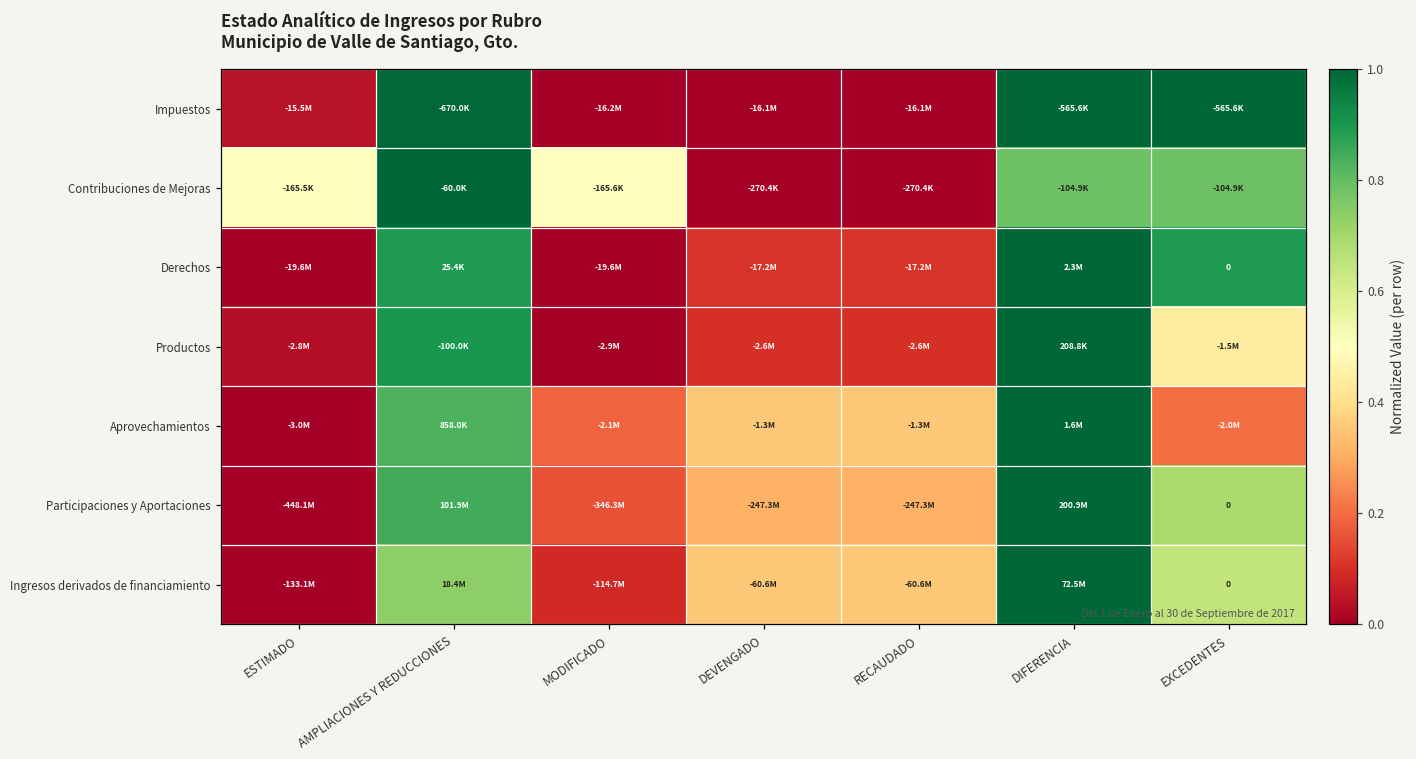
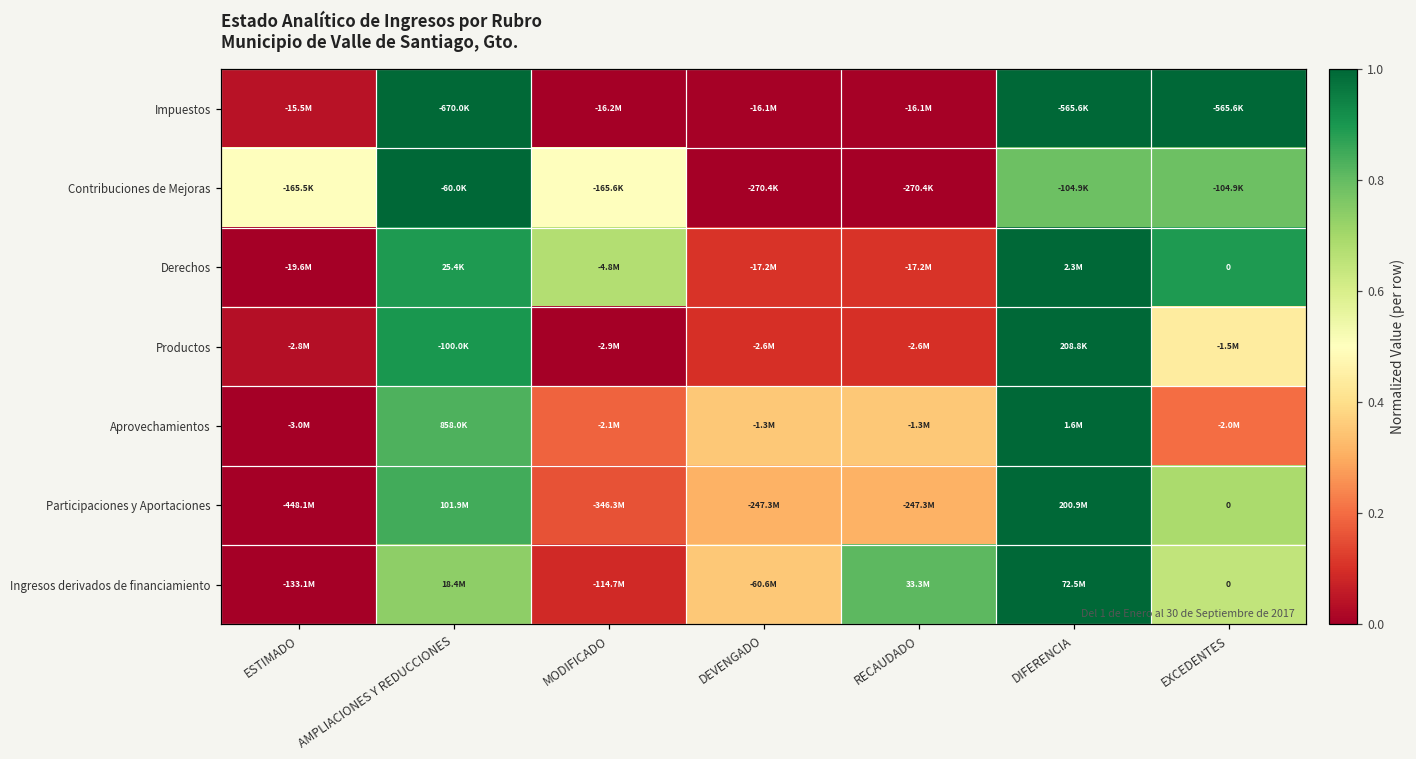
Derechos, MODIFICADO: -19.6M -> -4.8M
Ingresos derivados de financiamiento, RECAUDADO: -60.6M -> 33.3M
